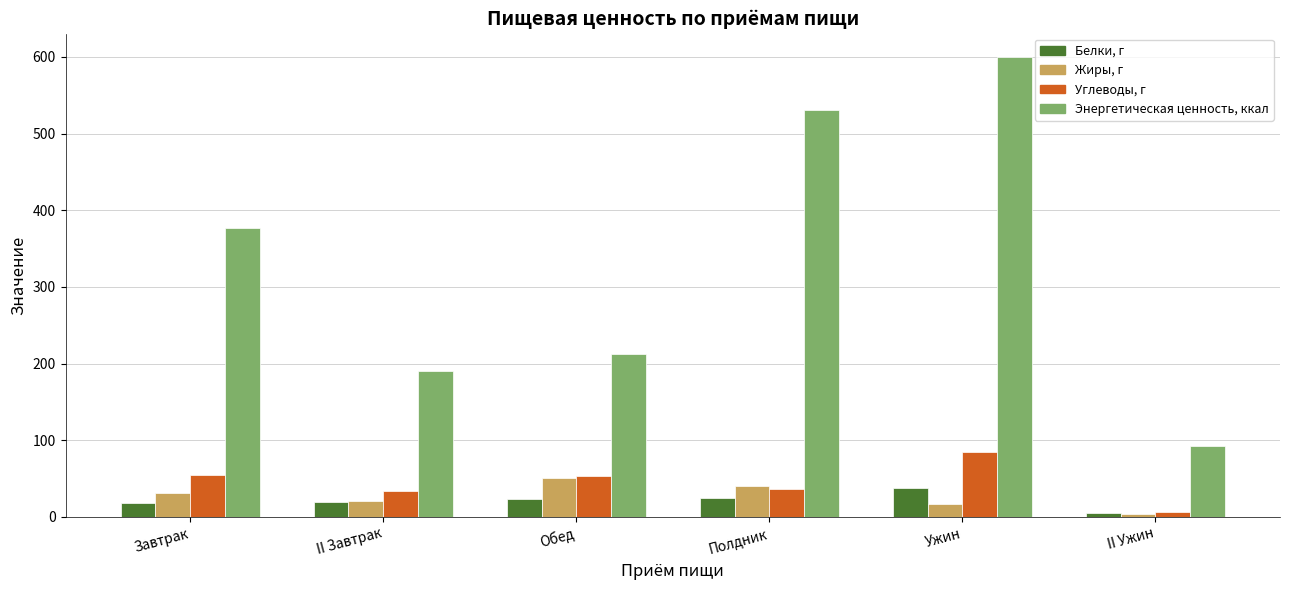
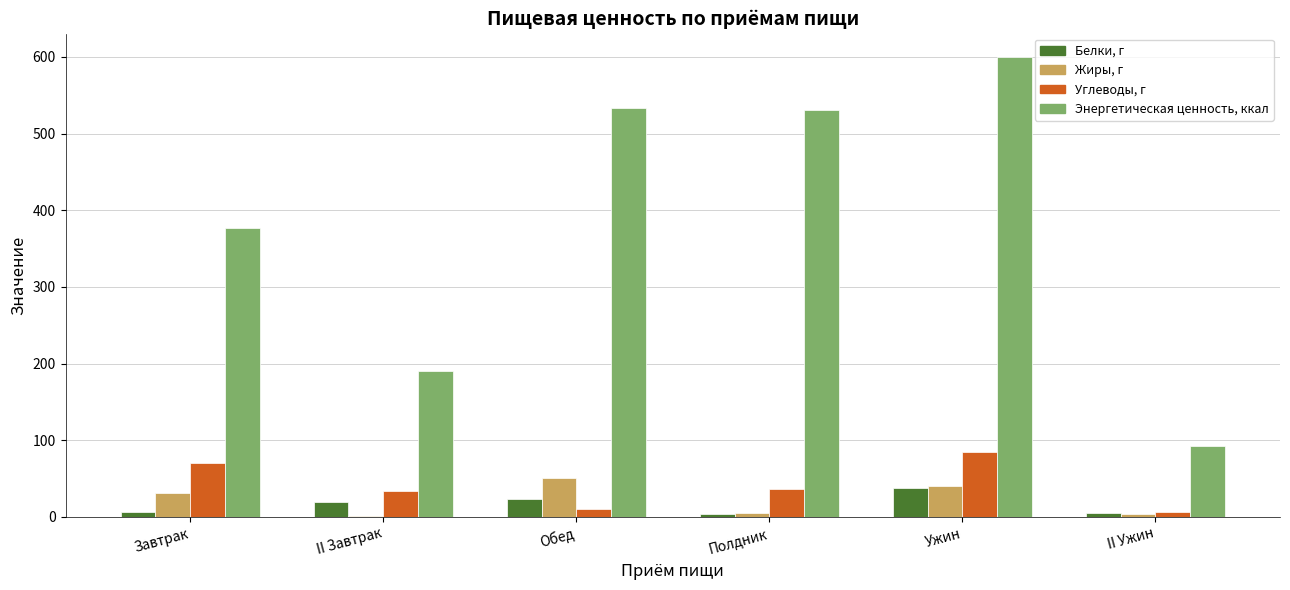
Белки, г, Завтрак: 20 -> 10
Углеводы, г, Завтрак: 50 -> 70
Жиры, г, II Завтрак: 20 -> 0
Углеводы, г, Обед: 50 -> 10
Энергетическая ценность, ккал, Обед: 210 -> 530
Белки, г, Полдник: 20 -> 0
Жиры, г, Полдник: 40 -> 10
Жиры, г, Ужин: 20 -> 40
